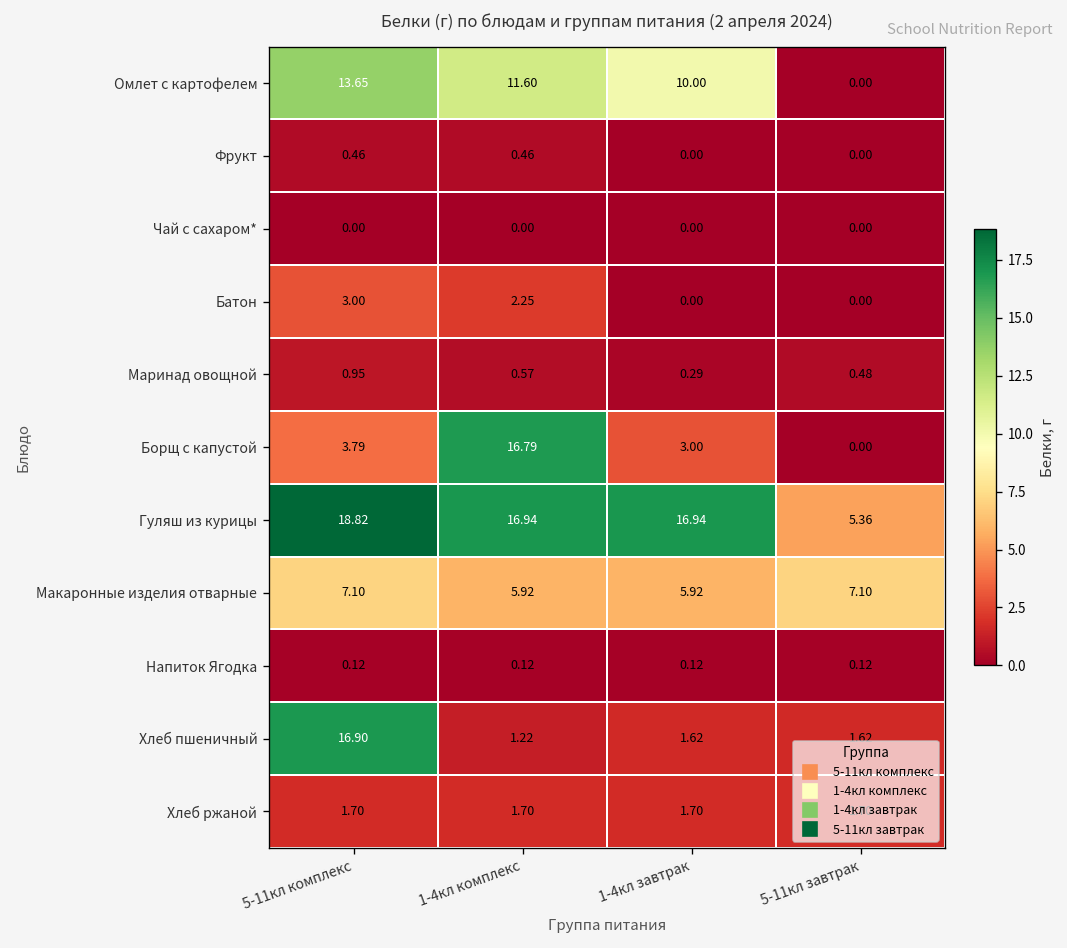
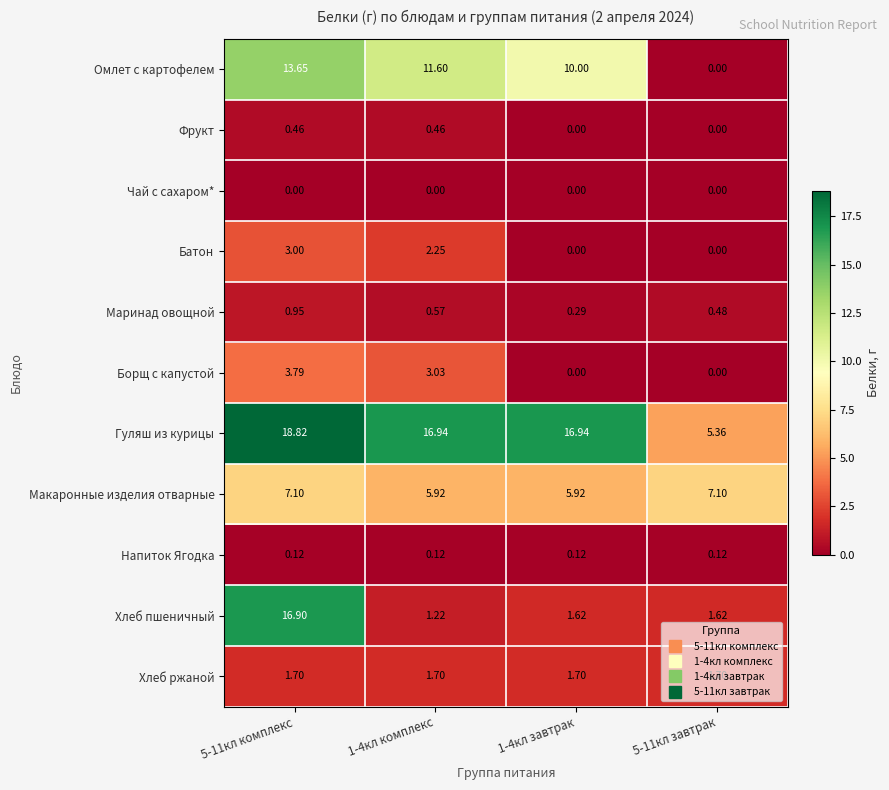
Борщ с капустой, 1-4кл комплекс: 16.79 -> 3.03
Борщ с капустой, 1-4кл завтрак: 3.00 -> 0.00
